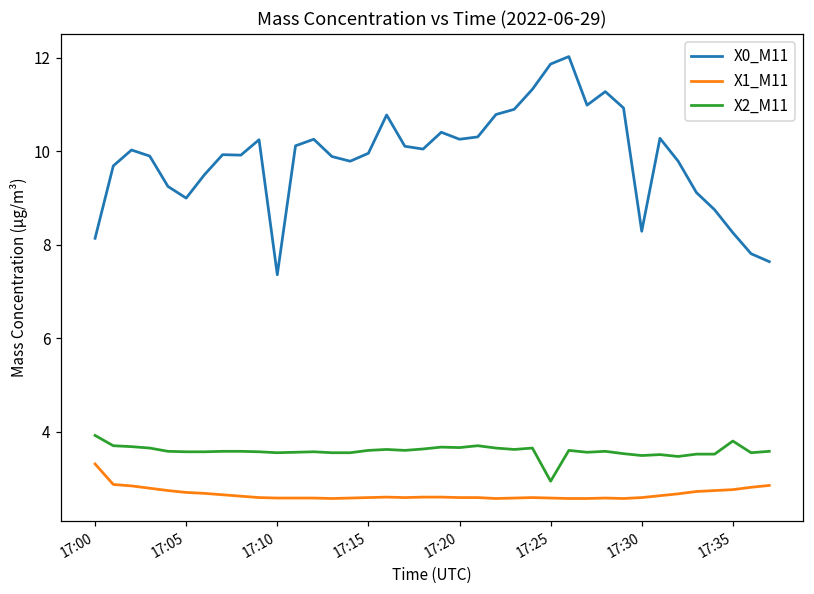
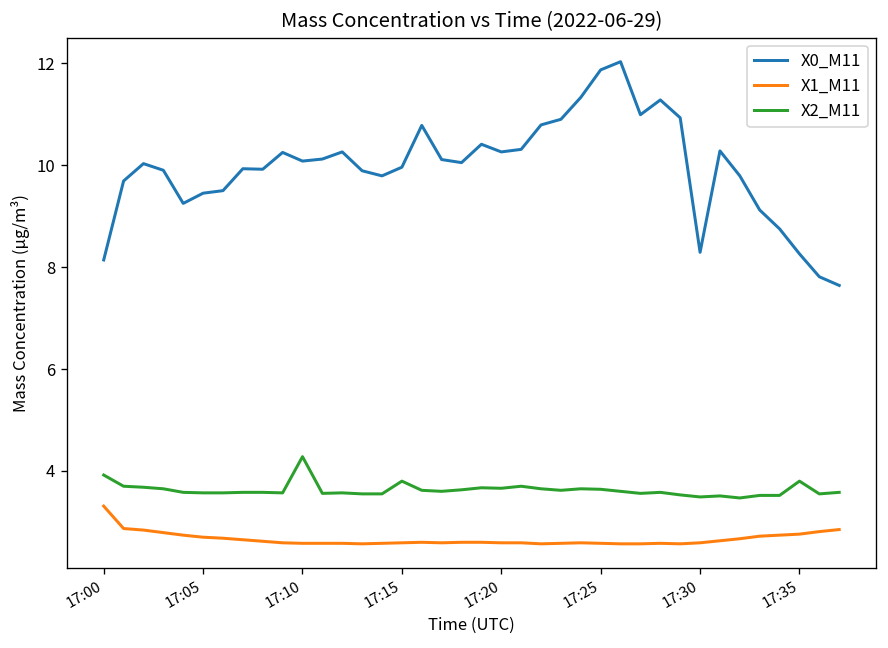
X0_M11, 17:05: 9.0 -> 9.5
X0_M11, 17:10: 7.4 -> 10.1
X2_M11, 17:10: 3.6 -> 4.3
X2_M11, 17:15: 3.6 -> 3.8
X2_M11, 17:25: 2.9 -> 3.6
